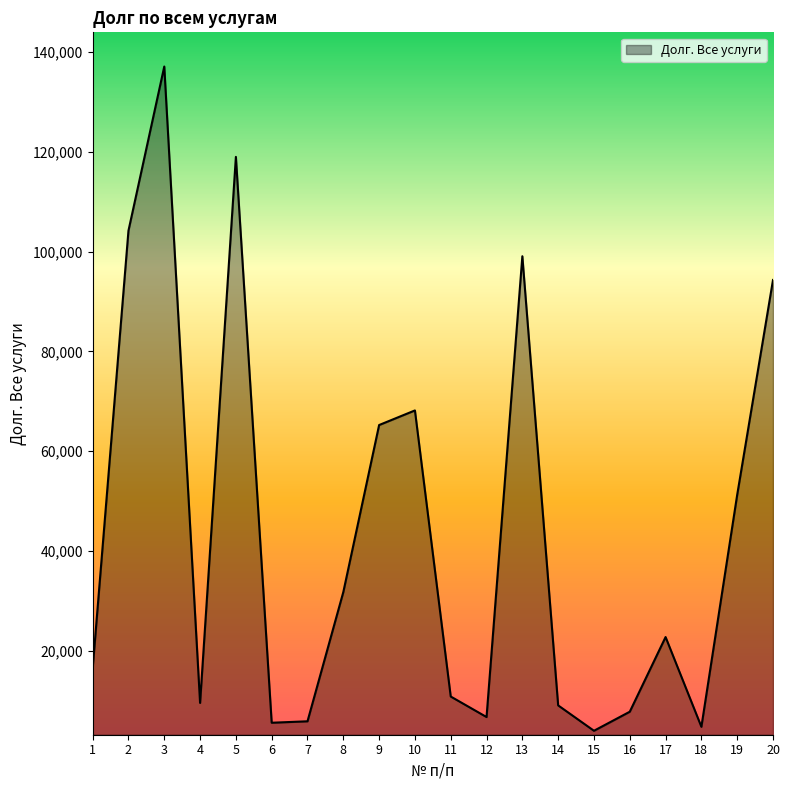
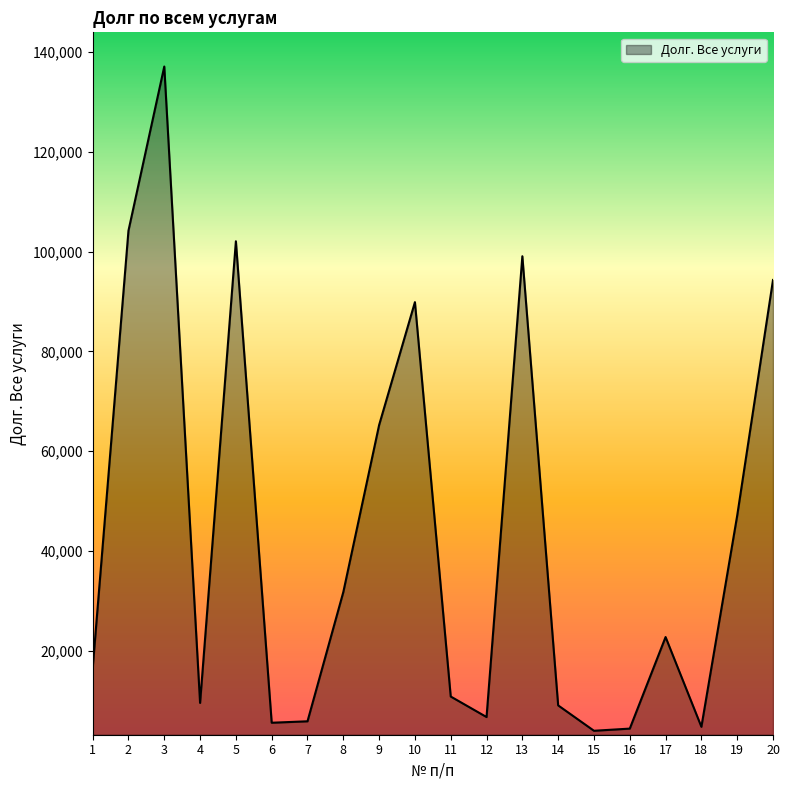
5: 119,000 -> 102,000
10: 68,000 -> 90,000
16: 8,000 -> 4,000
19: 51,000 -> 47,000
